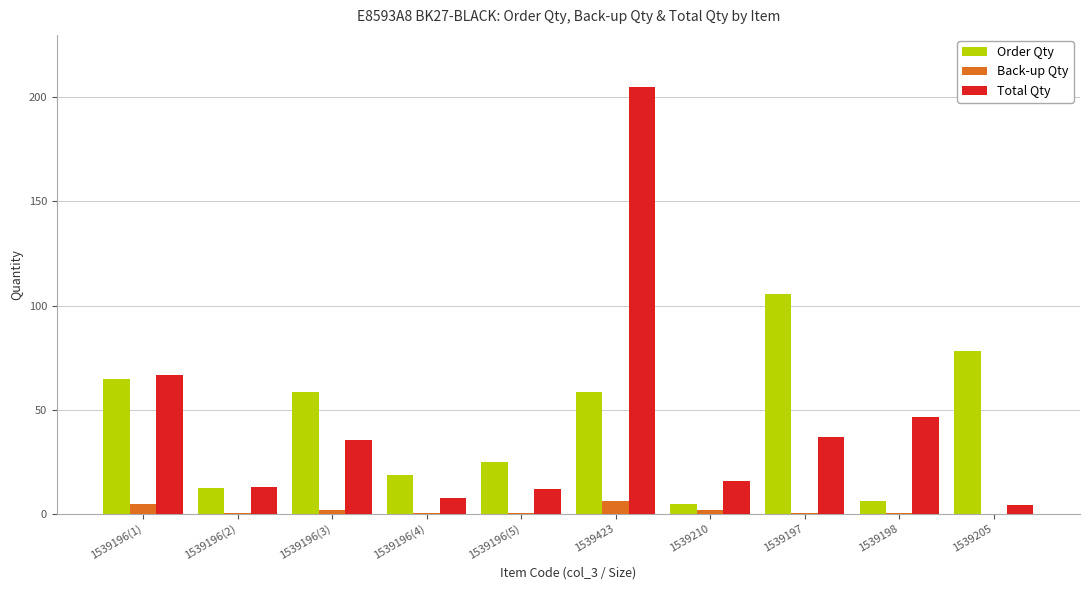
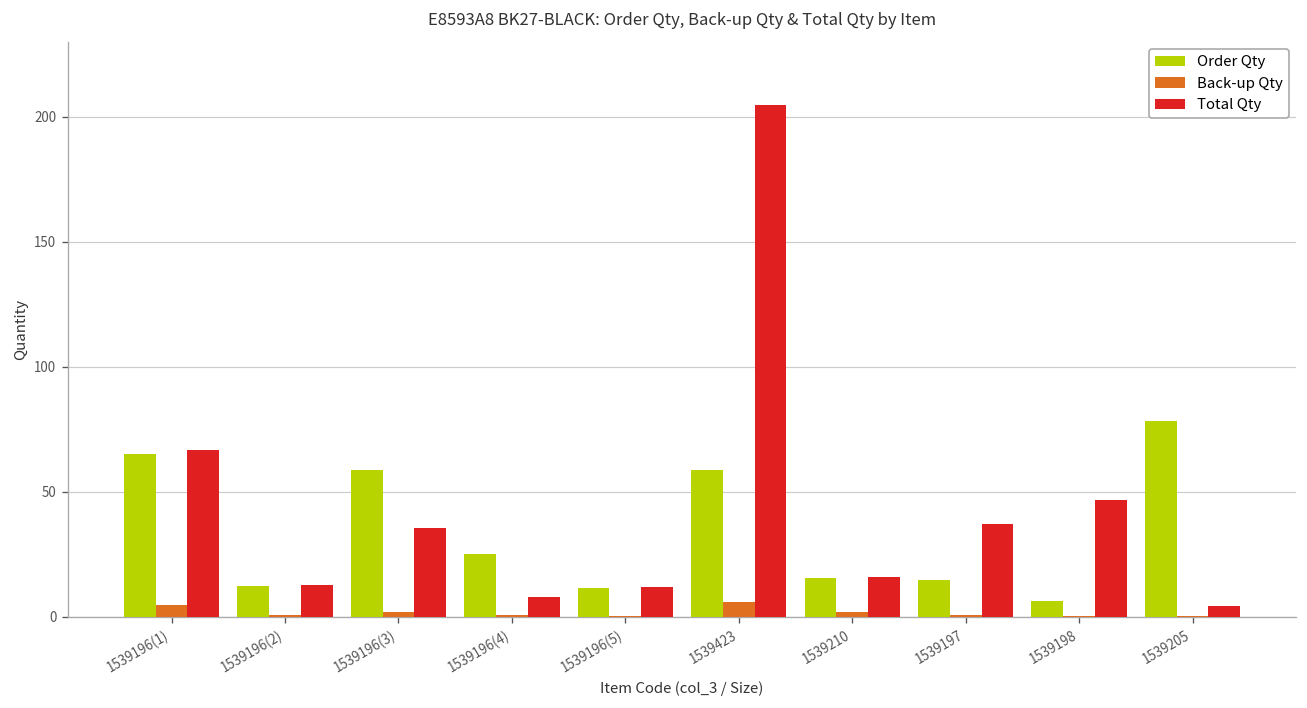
Order Qty, 1539196(4): 19 -> 25
Order Qty, 1539196(5): 25 -> 11
Order Qty, 1539210: 5 -> 15
Order Qty, 1539197: 105 -> 14
